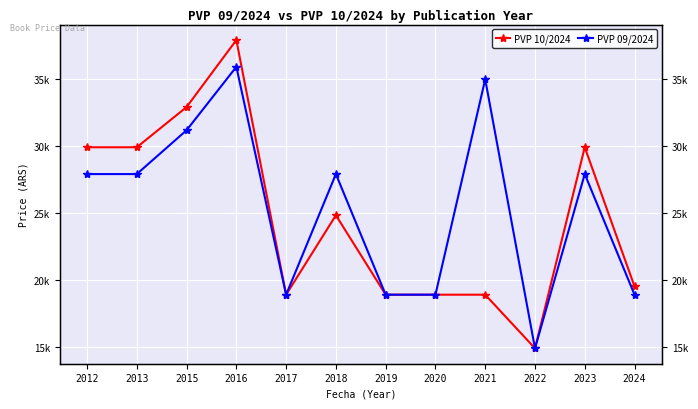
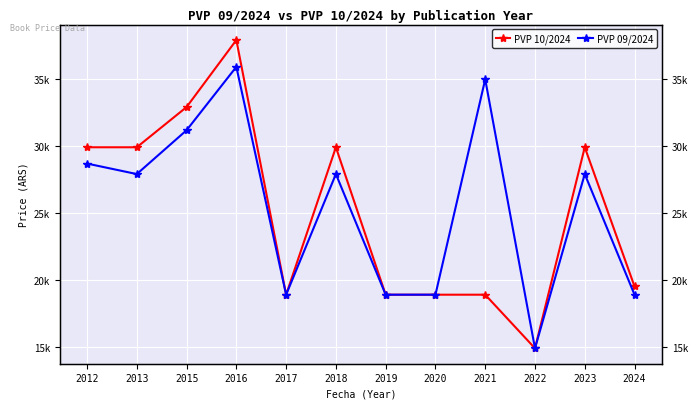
PVP 09/2024, 2012: 27900 -> 28700
PVP 10/2024, 2018: 24800 -> 29900
